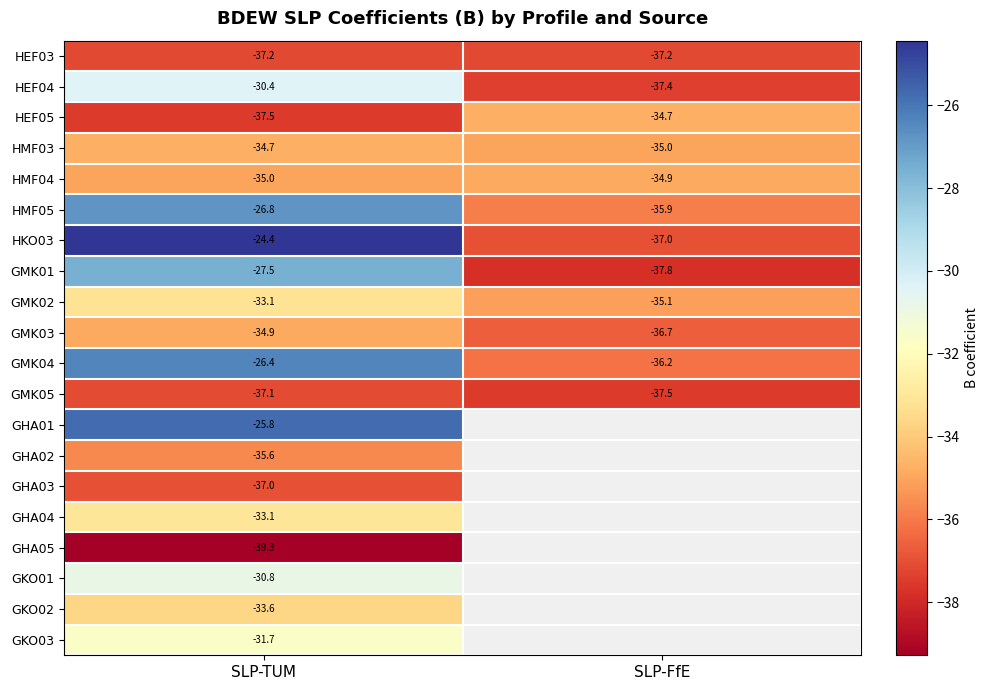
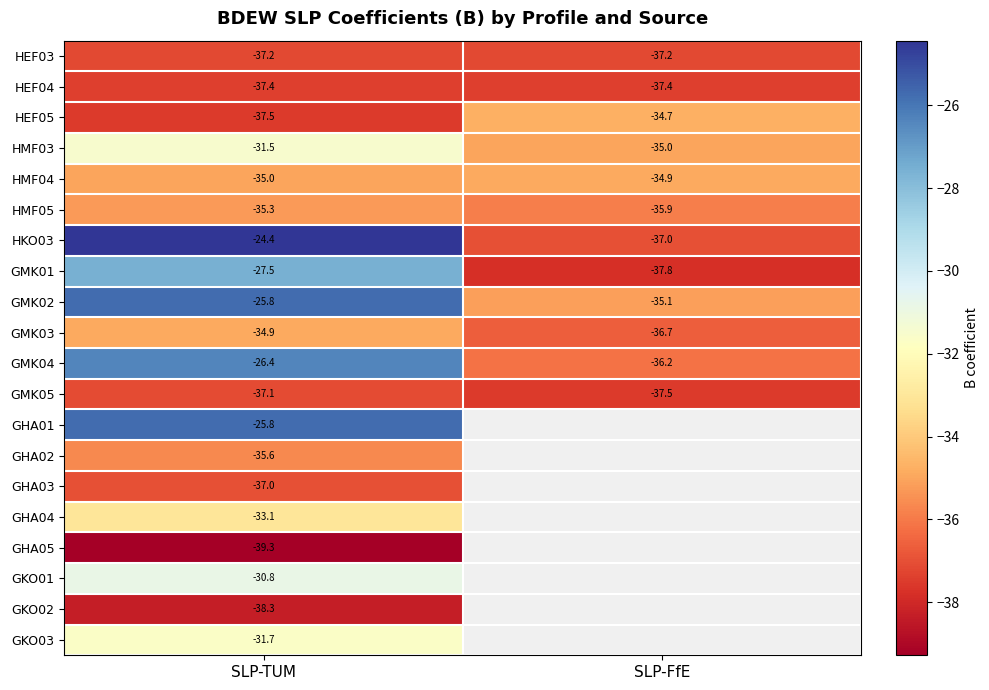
HEF04, SLP-TUM: -30.4 -> -37.4
HMF03, SLP-TUM: -34.7 -> -31.5
HMF05, SLP-TUM: -26.8 -> -35.3
GMK02, SLP-TUM: -33.1 -> -25.8
GKO02, SLP-TUM: -33.6 -> -38.3
